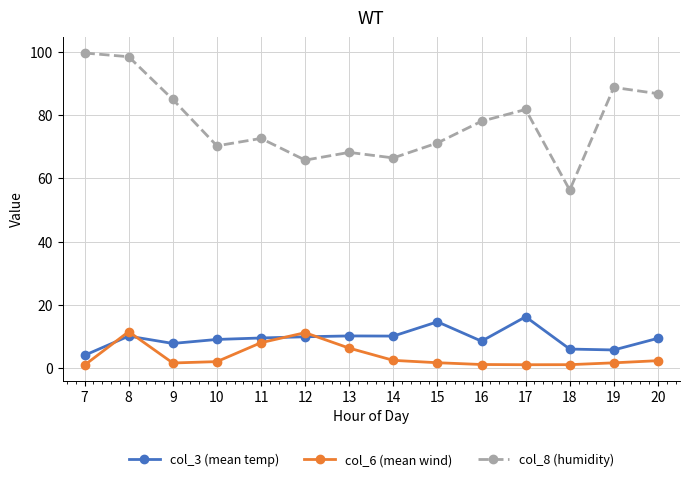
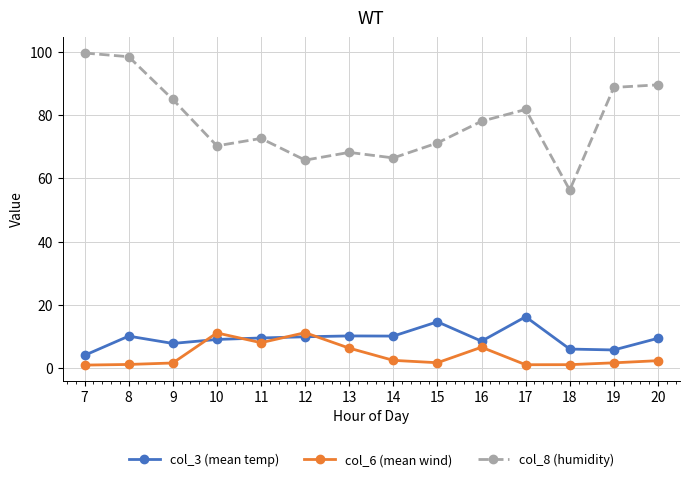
col_6 (mean wind), 8: 11 -> 1
col_6 (mean wind), 10: 2 -> 11
col_6 (mean wind), 16: 1 -> 6
col_8 (humidity), 20: 87 -> 90
